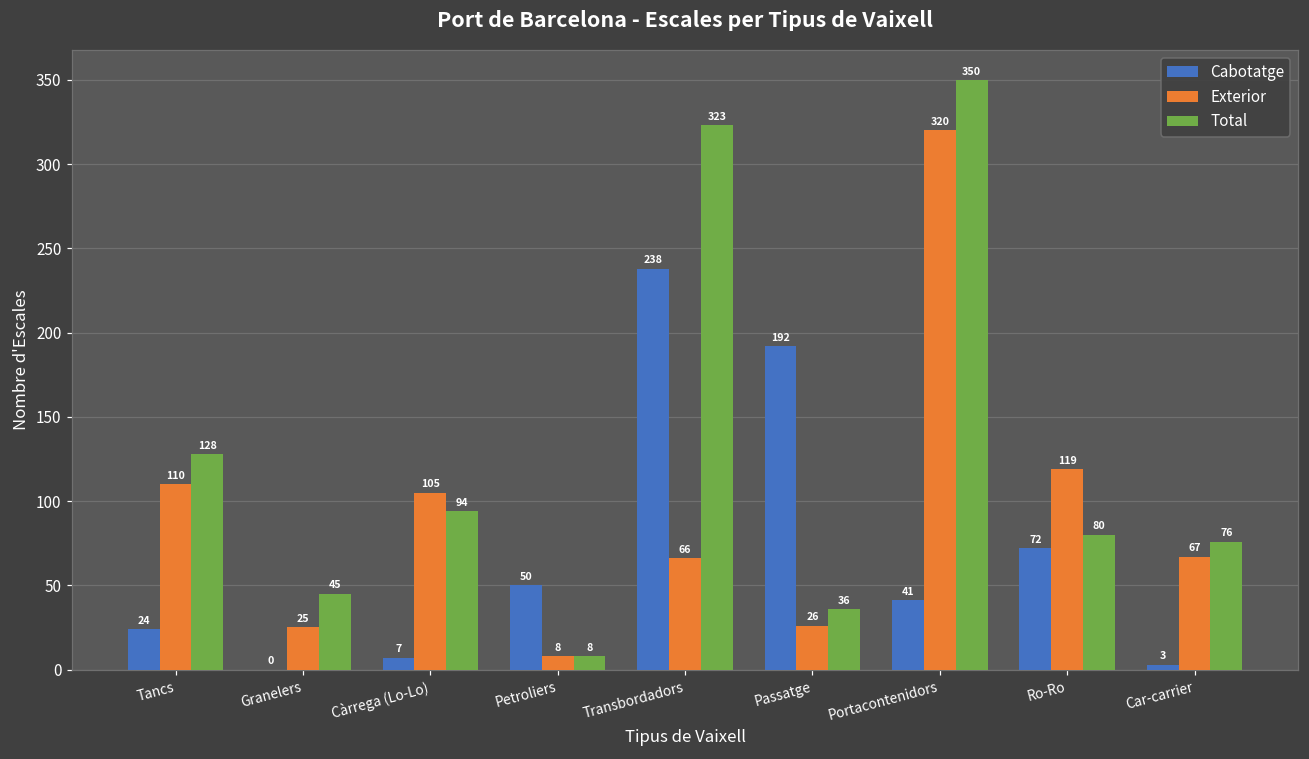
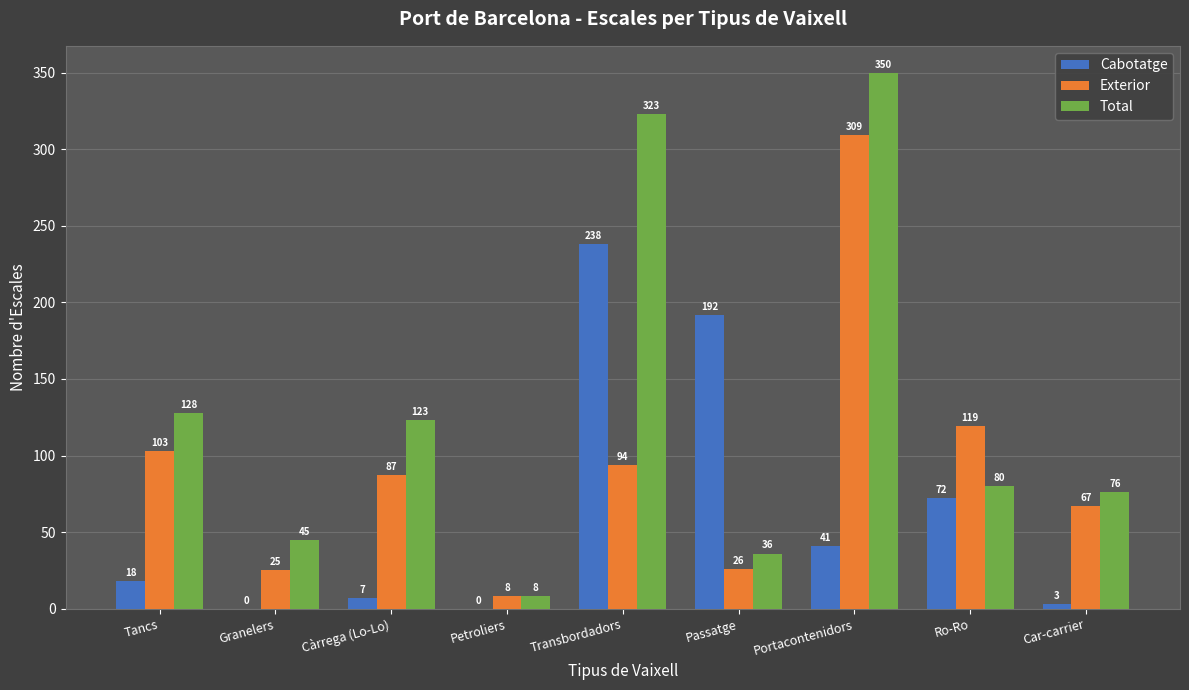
Cabotatge, Tancs: 24 -> 18
Exterior, Tancs: 110 -> 103
Exterior, Càrrega (Lo-Lo): 105 -> 87
Total, Càrrega (Lo-Lo): 94 -> 123
Cabotatge, Petroliers: 50 -> 0
Exterior, Transbordadors: 66 -> 94
Exterior, Portacontenidors: 320 -> 309
